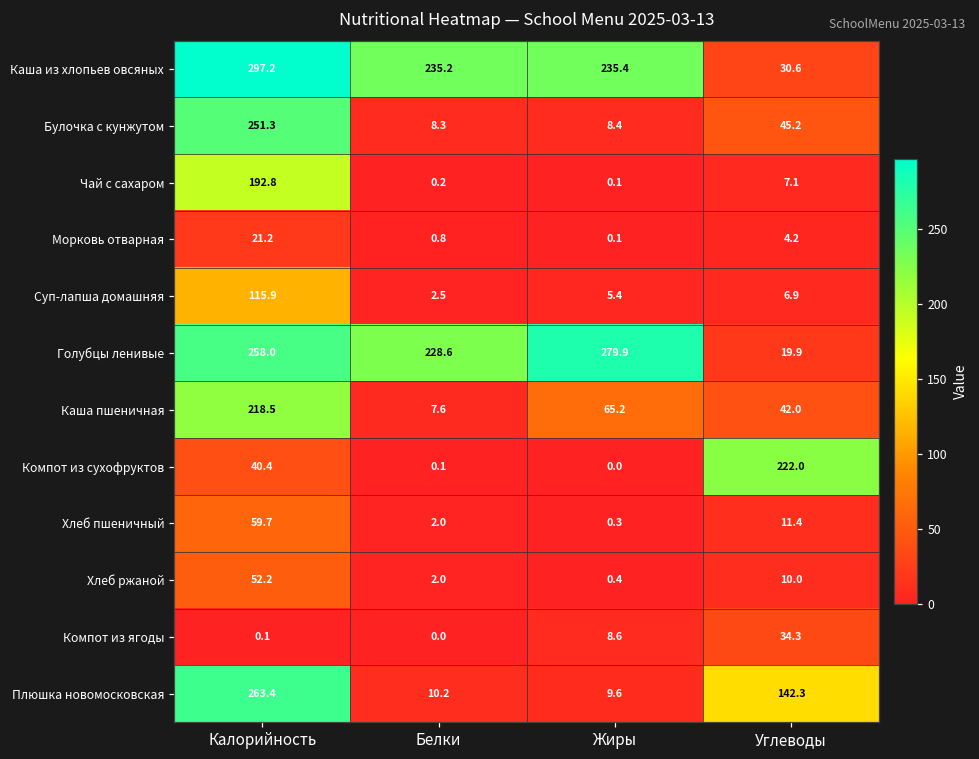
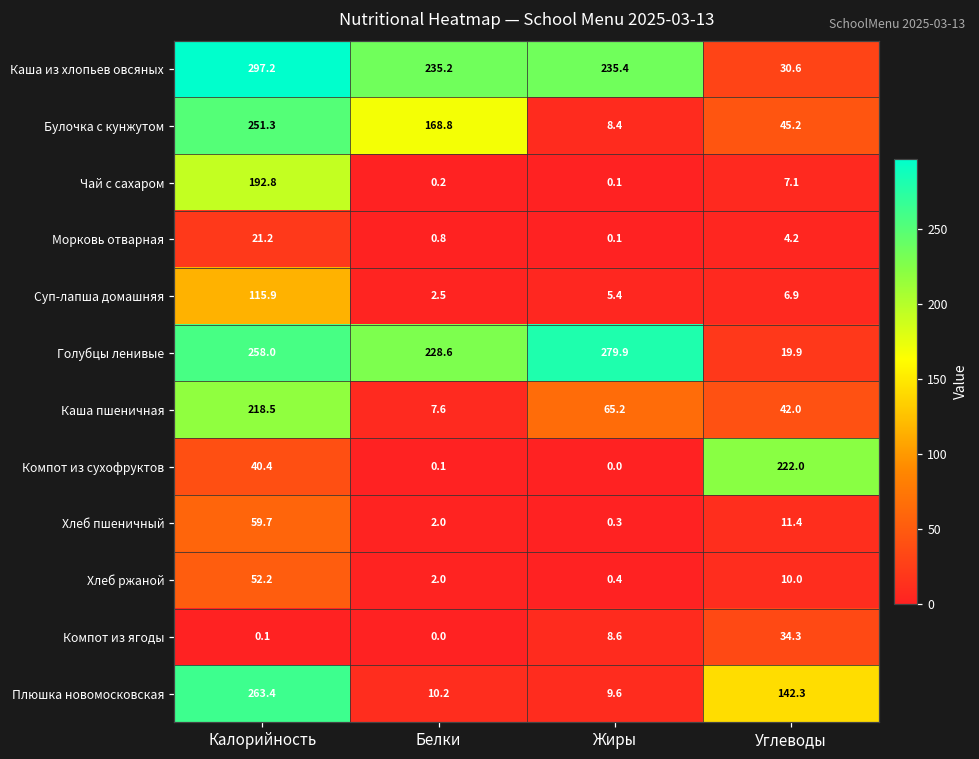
Булочка с кунжутом, Белки: 8.3 -> 168.8
